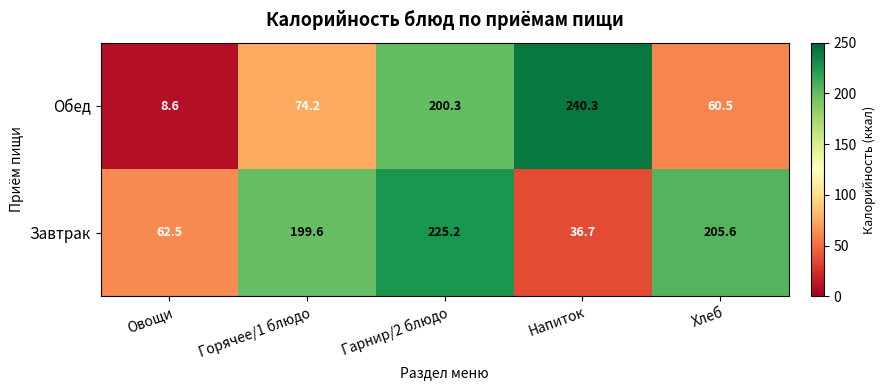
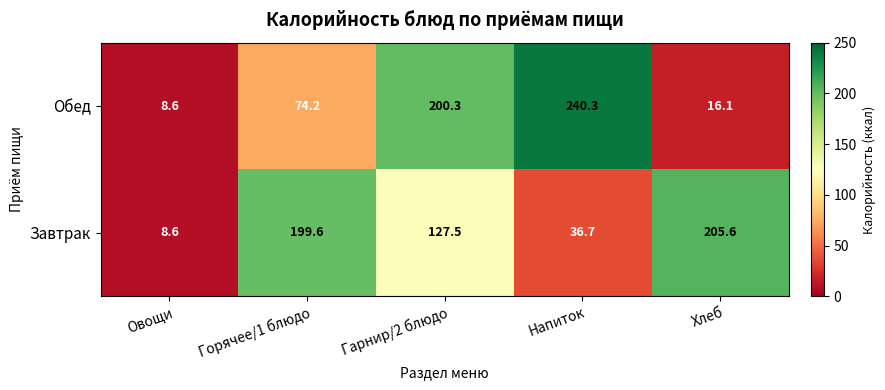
Обед, Хлеб: 60.5 -> 16.1
Завтрак, Овощи: 62.5 -> 8.6
Завтрак, Гарнир/2 блюдо: 225.2 -> 127.5
